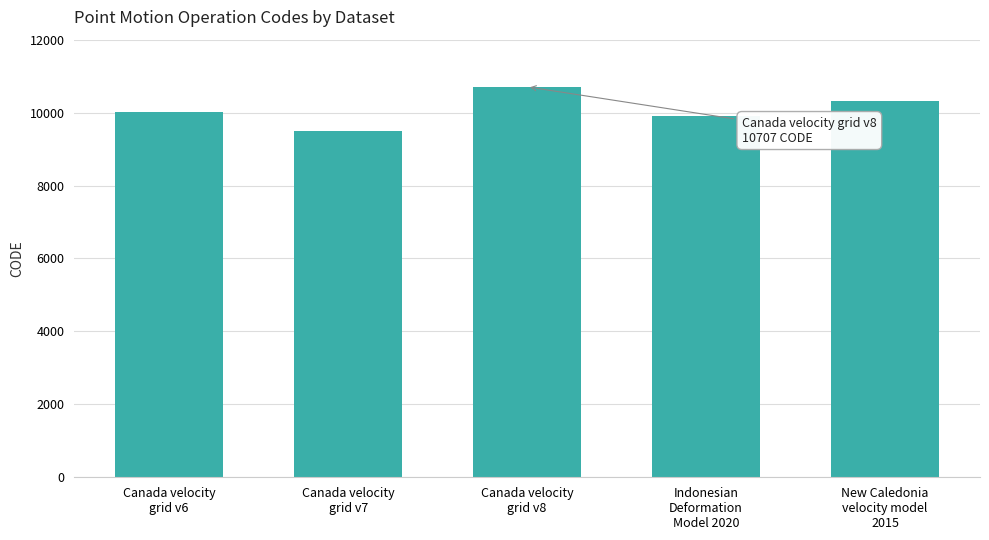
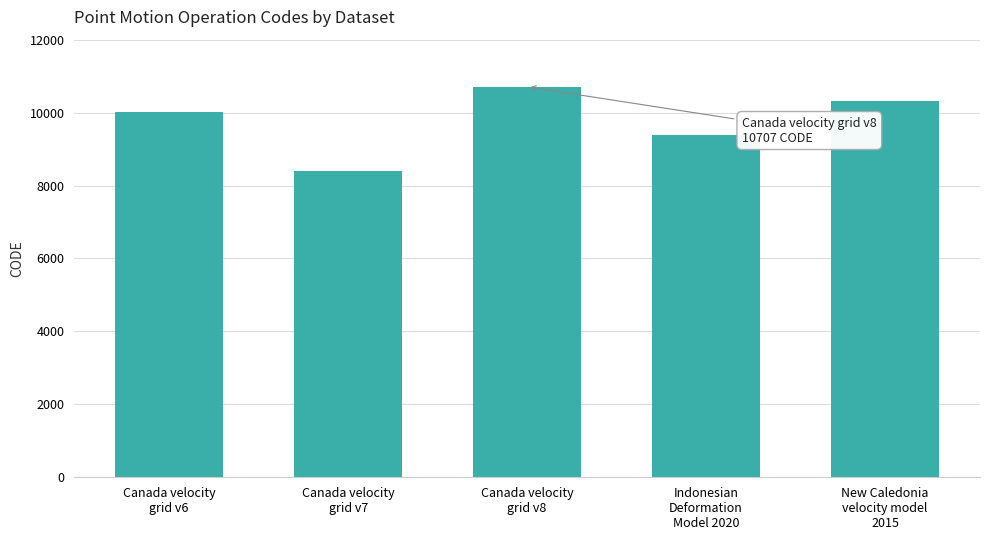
Canada velocity grid v7: 9500 -> 8400
Indonesian Deformation Model 2020: 9900 -> 9400
